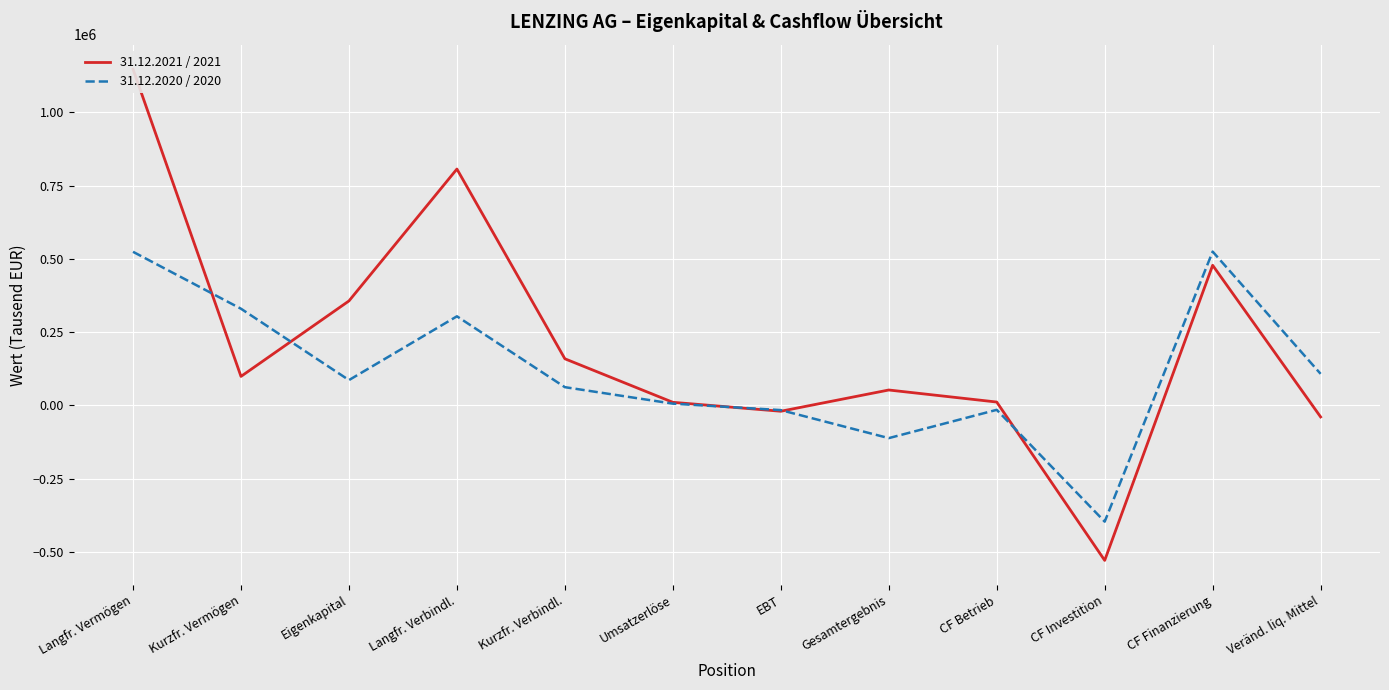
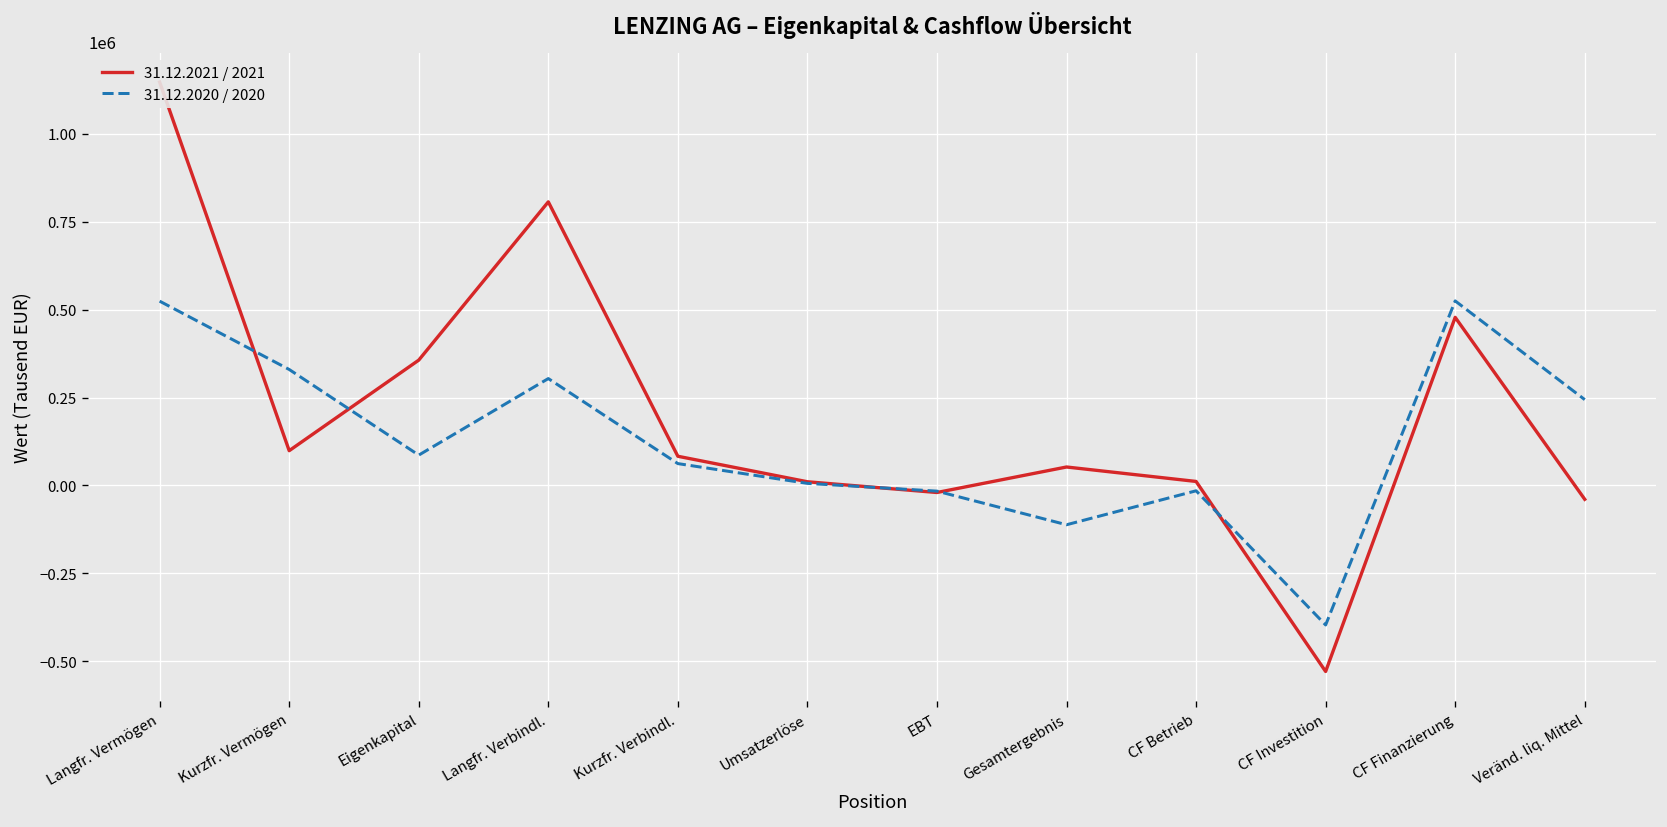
31.12.2021 / 2021, Kurzfr. Verbindl.: 160000 -> 80000
31.12.2020 / 2020, Veränd. liq. Mittel: 110000 -> 240000
